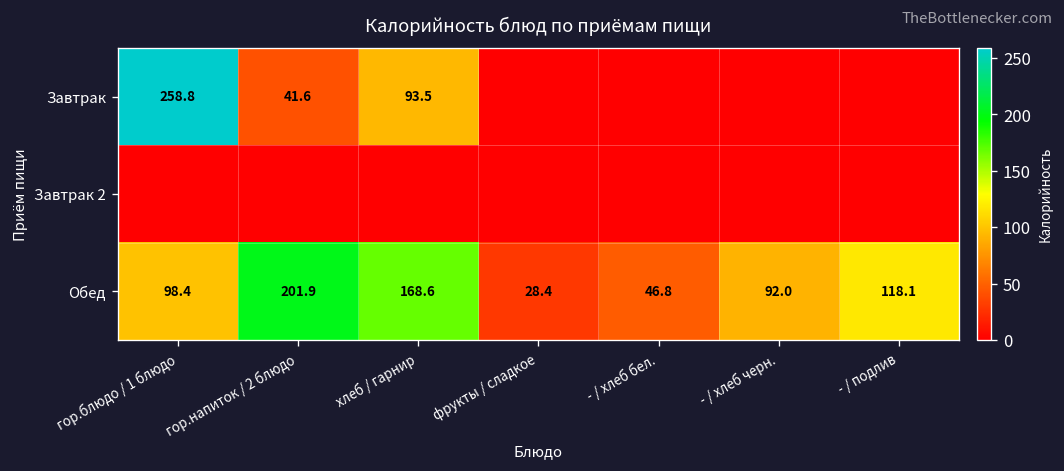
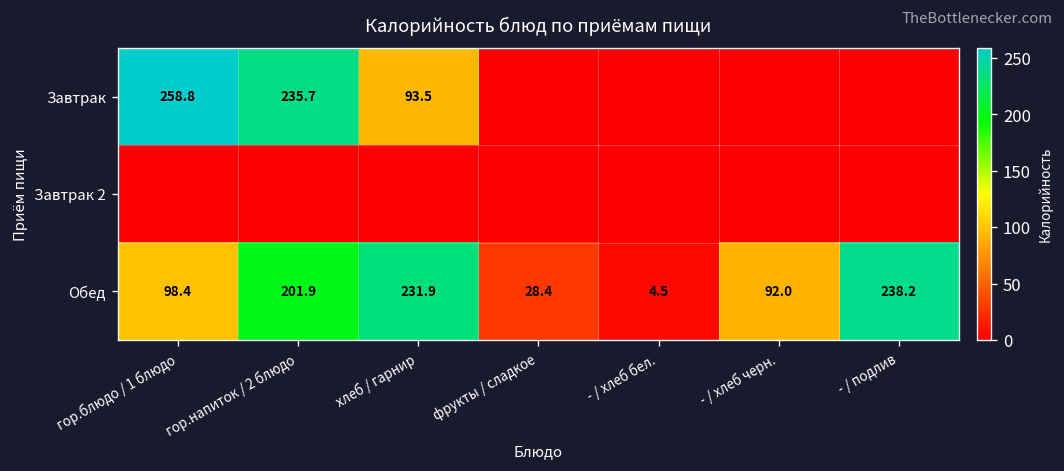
Завтрак, гор.напиток / 2 блюдо: 41.6 -> 235.7
Обед, хлеб / гарнир: 168.6 -> 231.9
Обед, - / хлеб бел.: 46.8 -> 4.5
Обед, - / подлив: 118.1 -> 238.2
